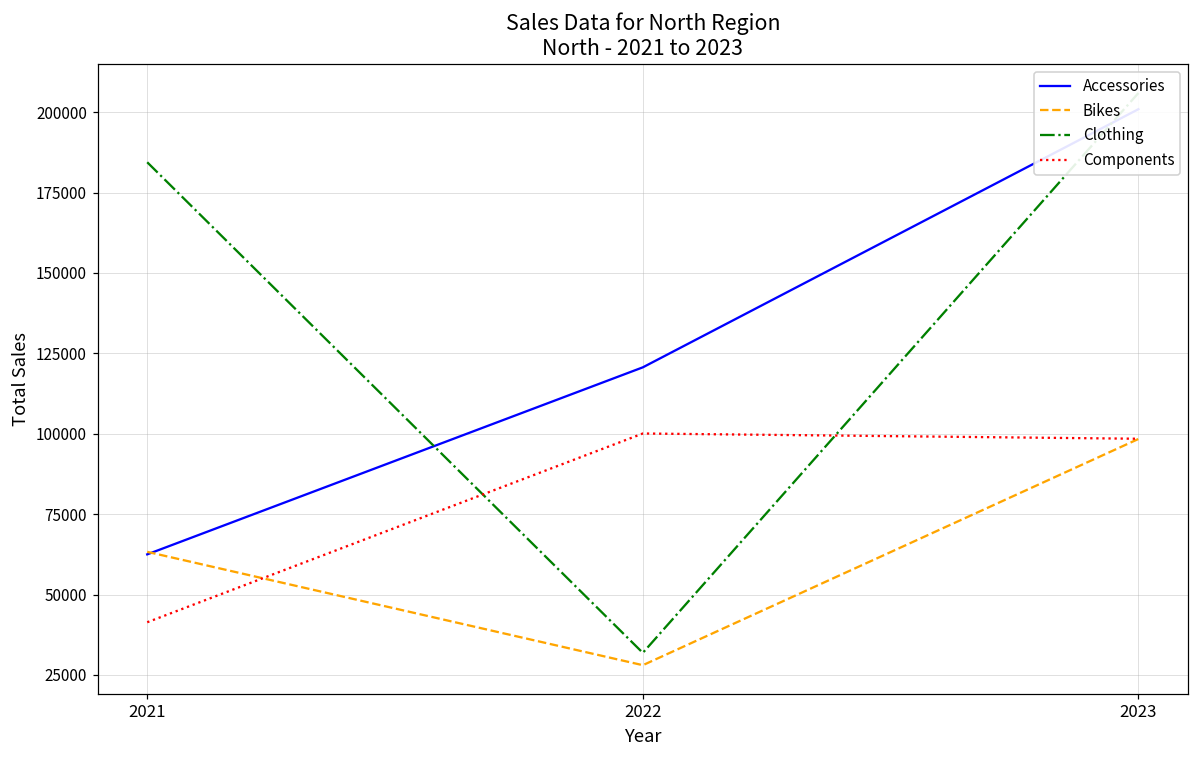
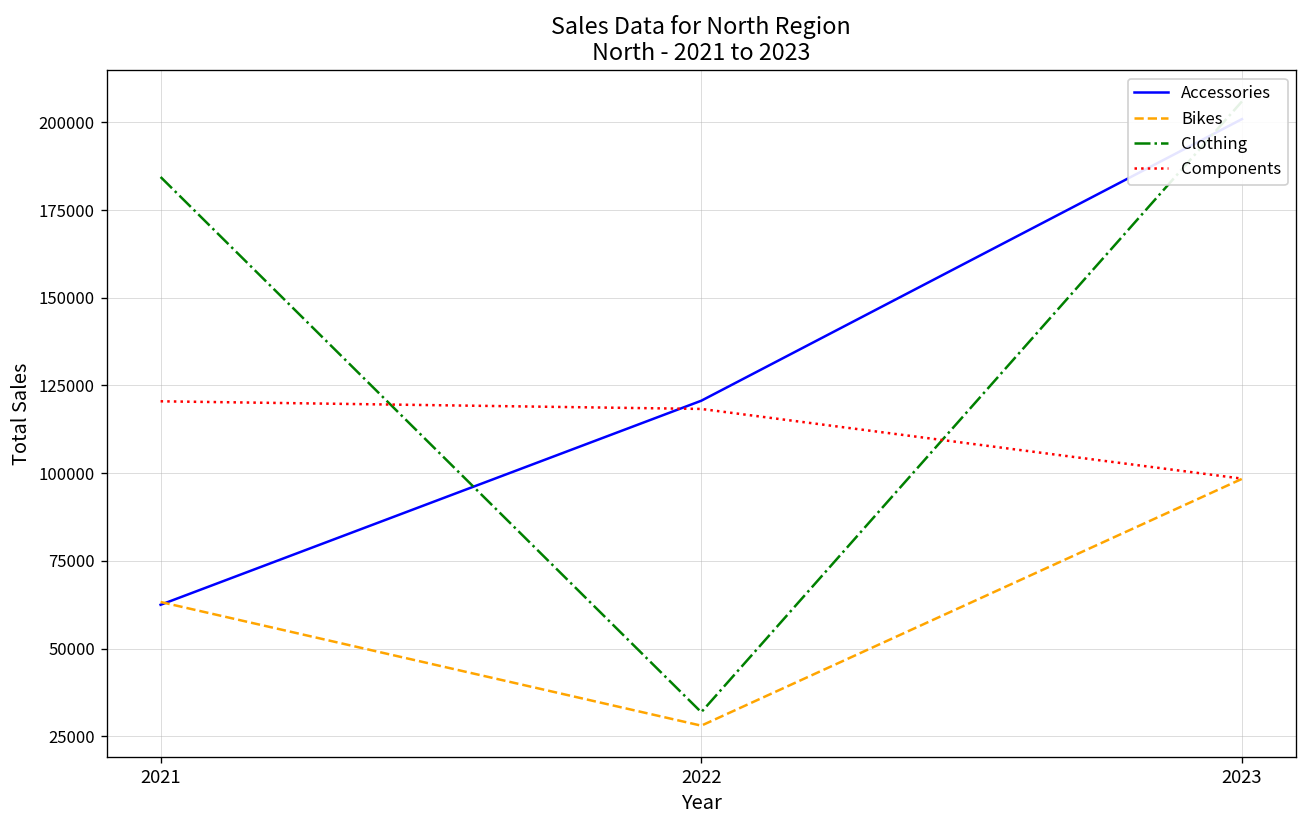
Components, 2021: 41000 -> 120000
Components, 2022: 100000 -> 118000
